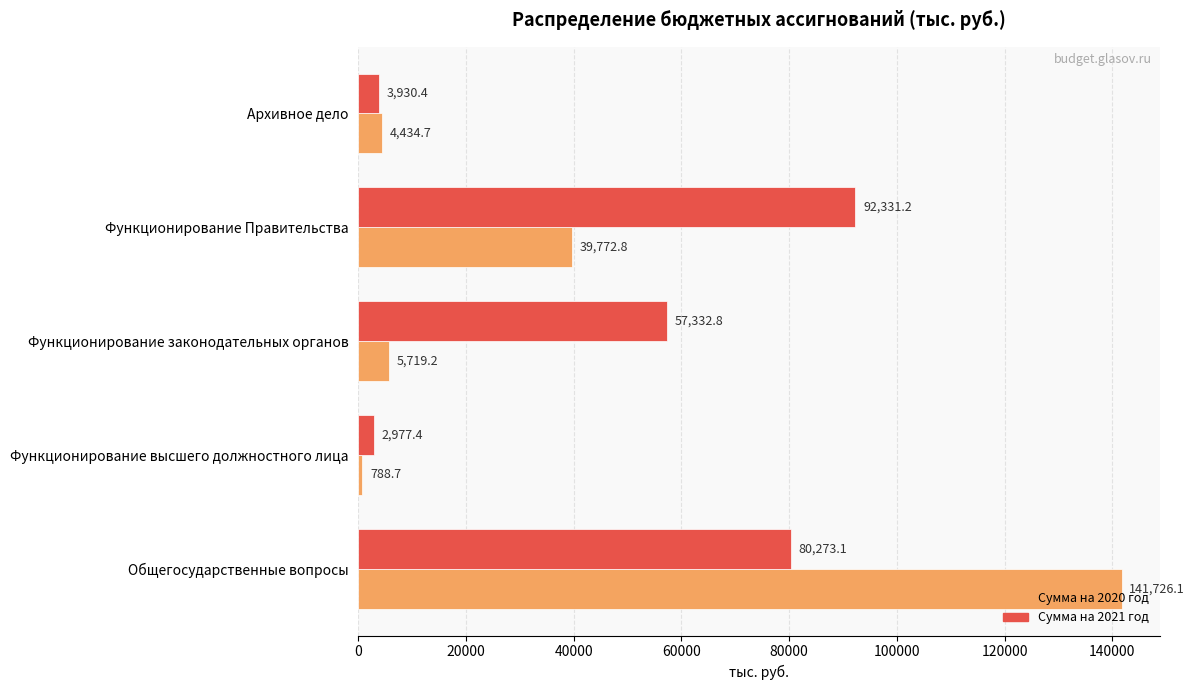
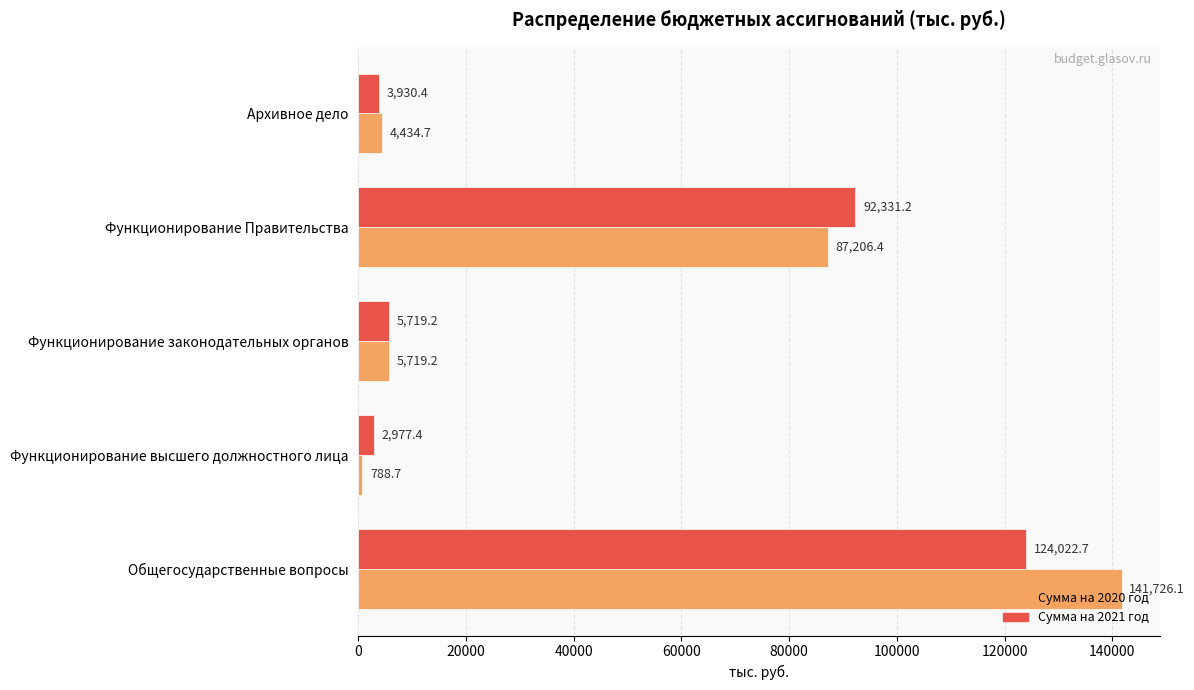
Сумма на 2020 год, Функционирование Правительства: 39,772.8 -> 87,206.4
Сумма на 2021 год, Функционирование законодательных органов: 57,332.8 -> 5,719.2
Сумма на 2021 год, Общегосударственные вопросы: 80,273.1 -> 124,022.7
